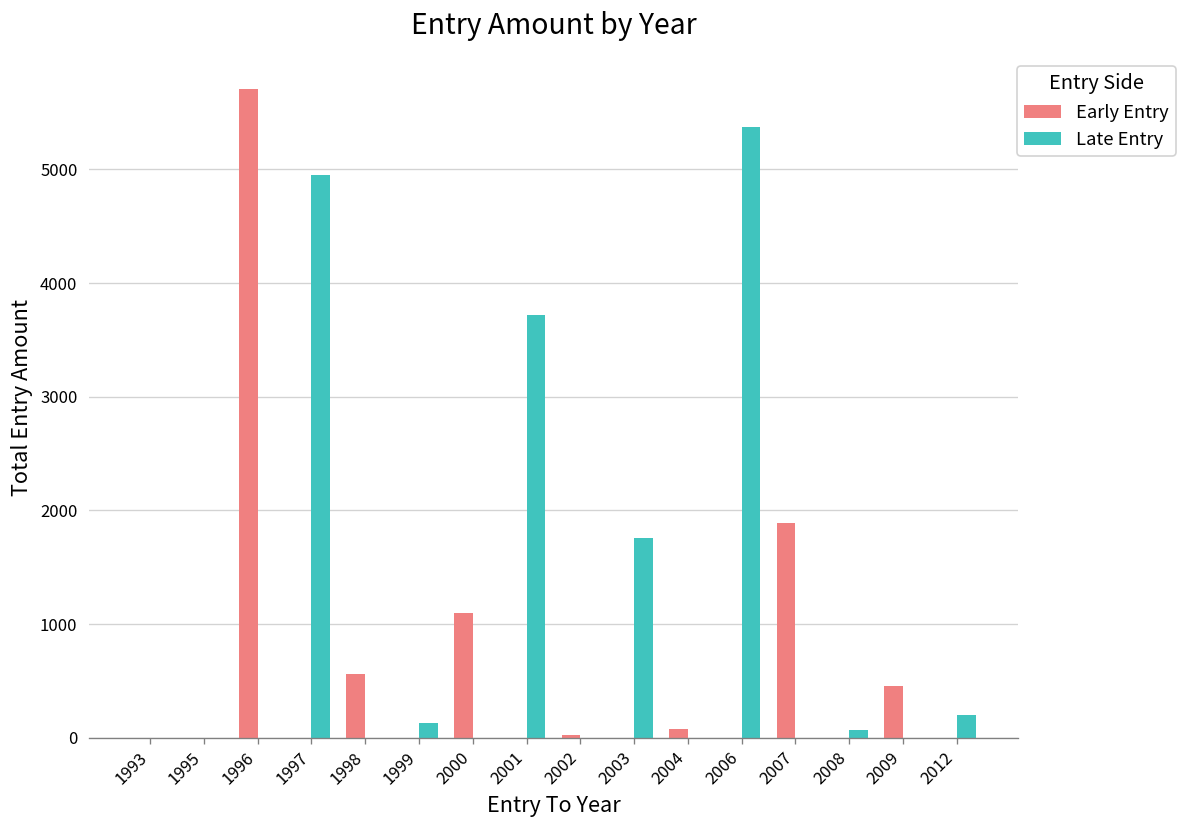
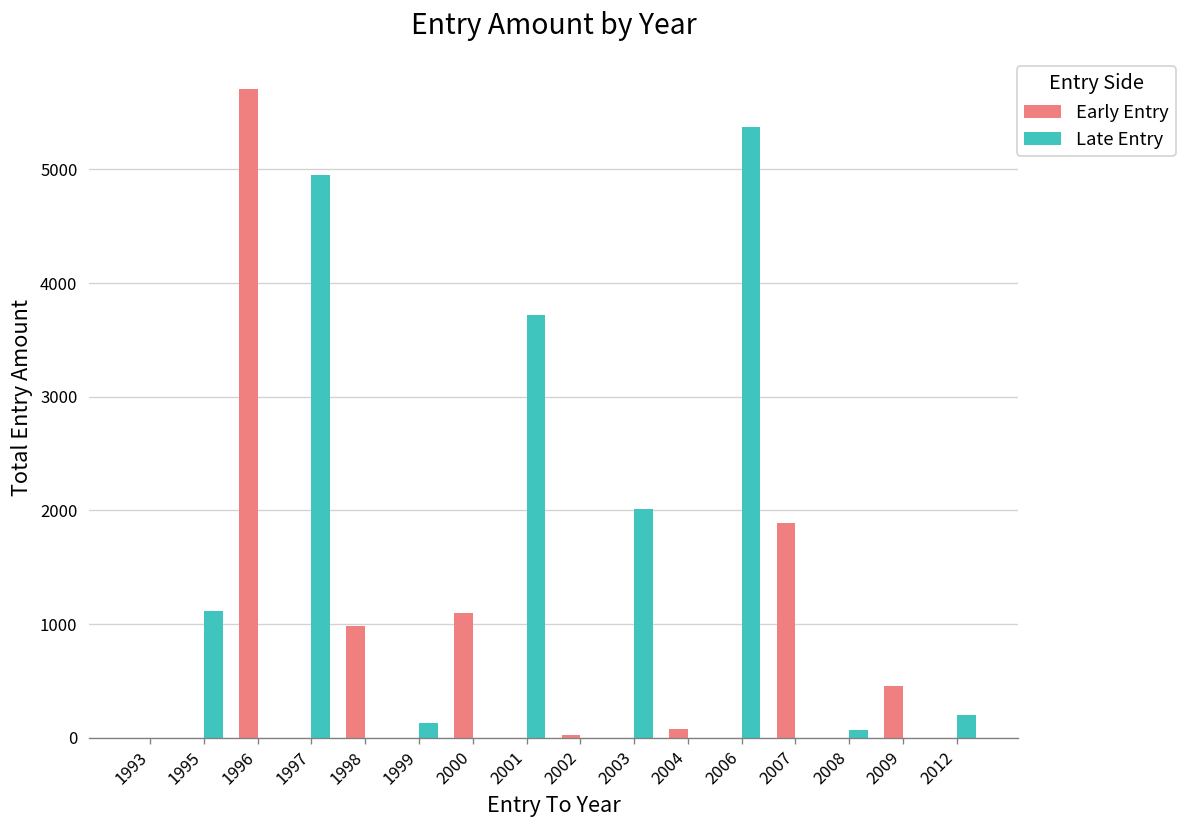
Late Entry, 1995: 0 -> 1100
Early Entry, 1998: 600 -> 1000
Late Entry, 2003: 1800 -> 2000
